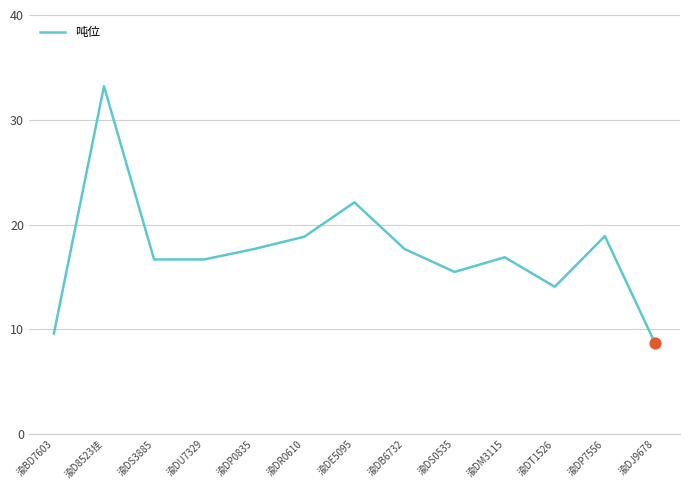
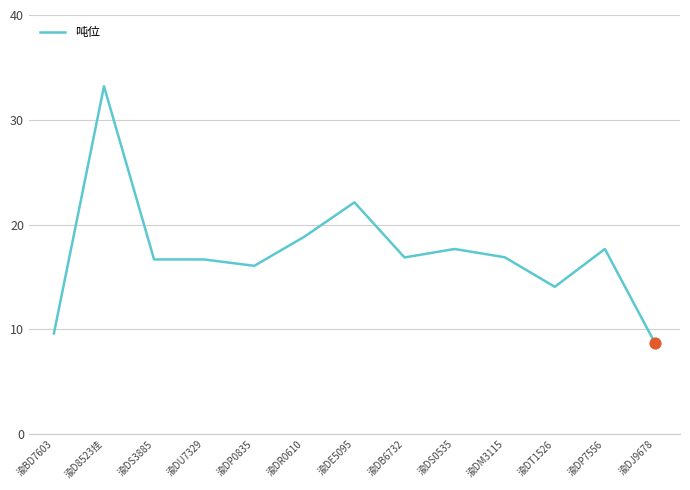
吨位, 渝DP0835: 17.7 -> 16.1
吨位, 渝DB6732: 17.7 -> 16.9
吨位, 渝DS0535: 15.5 -> 17.7
吨位, 渝DP7556: 18.9 -> 17.7
